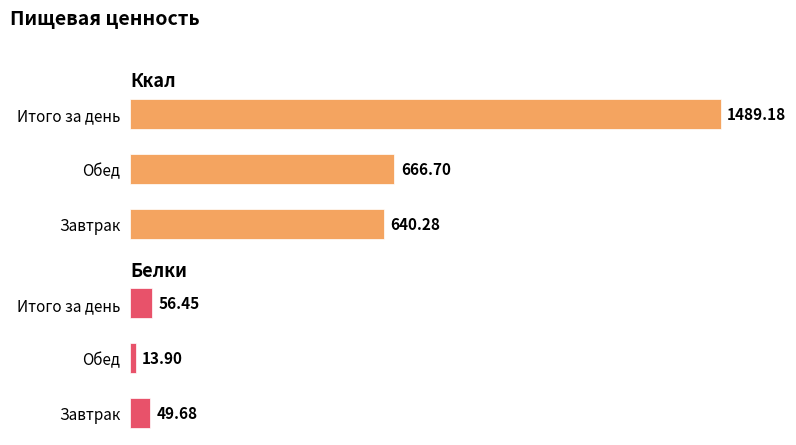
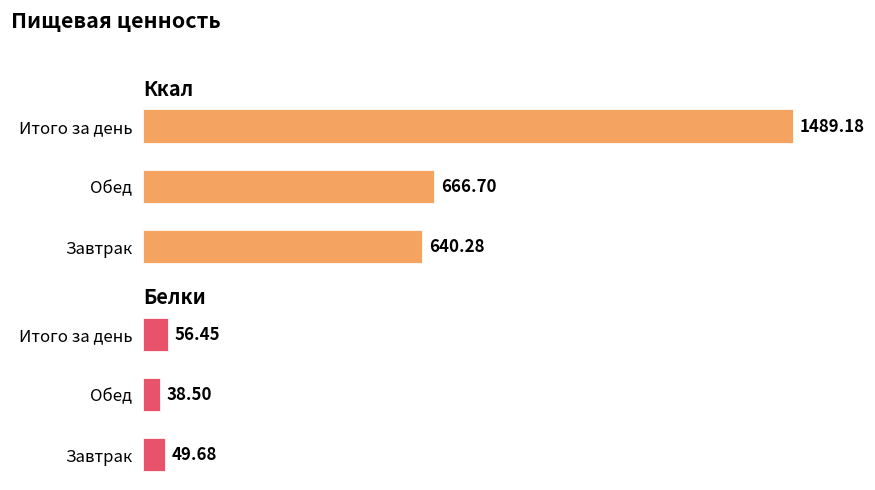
Белки, Обед: 13.90 -> 38.50
